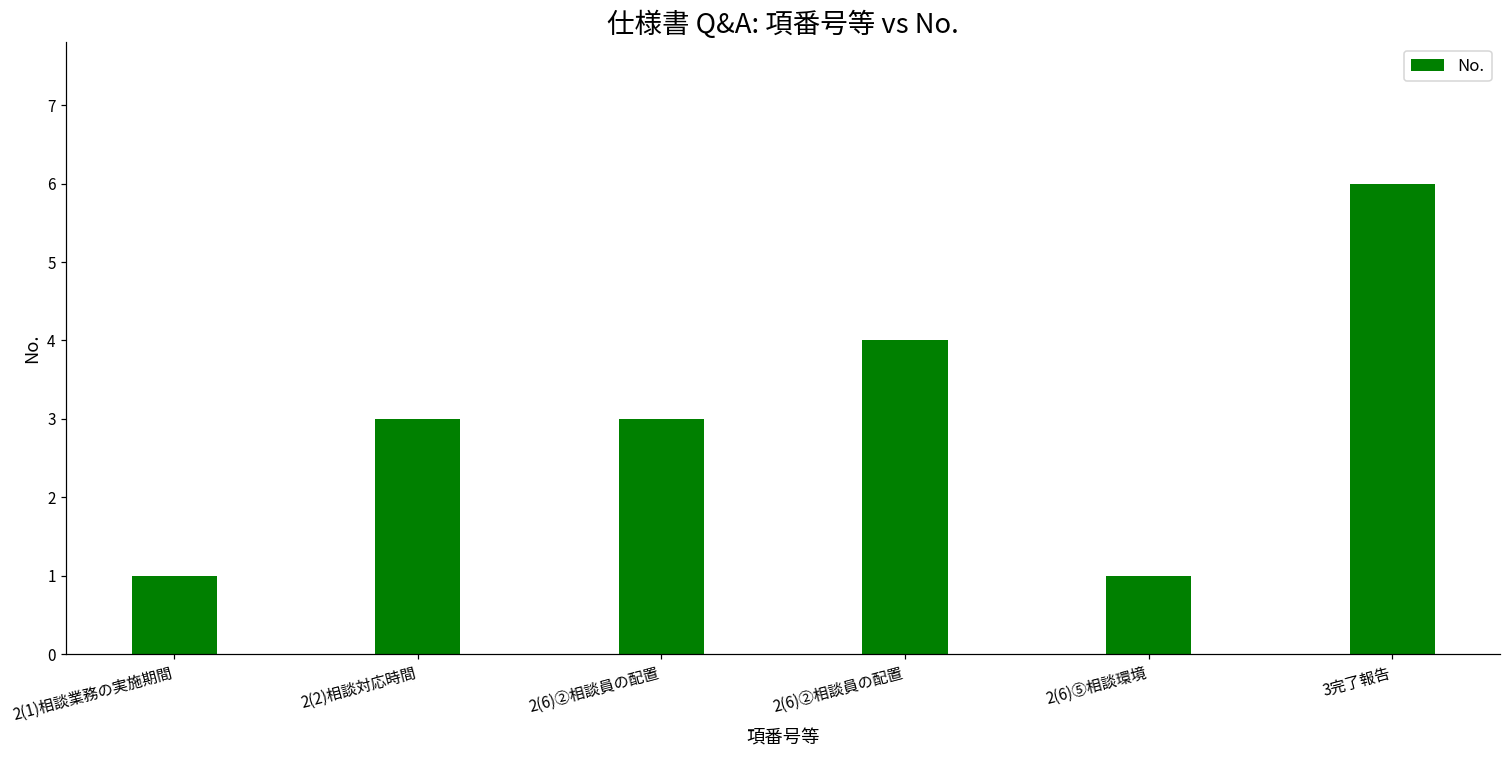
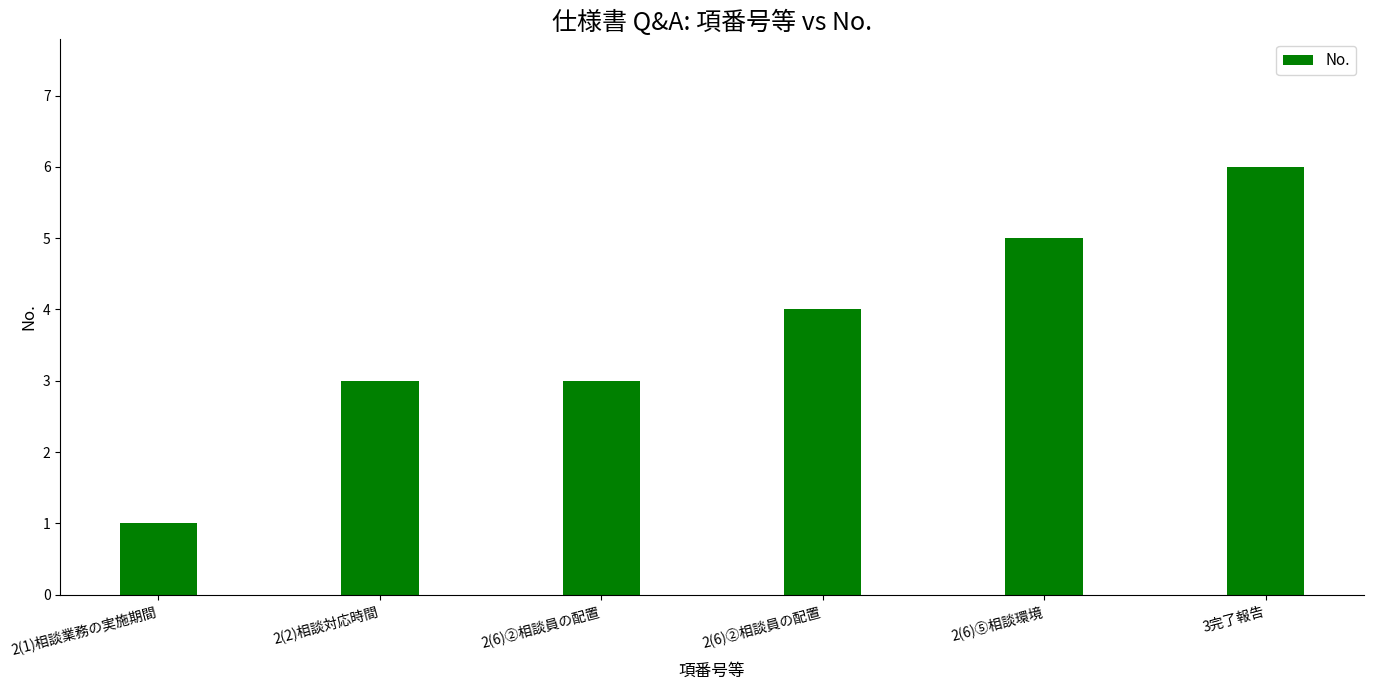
2(6)⑤相談環境: 1 -> 5
